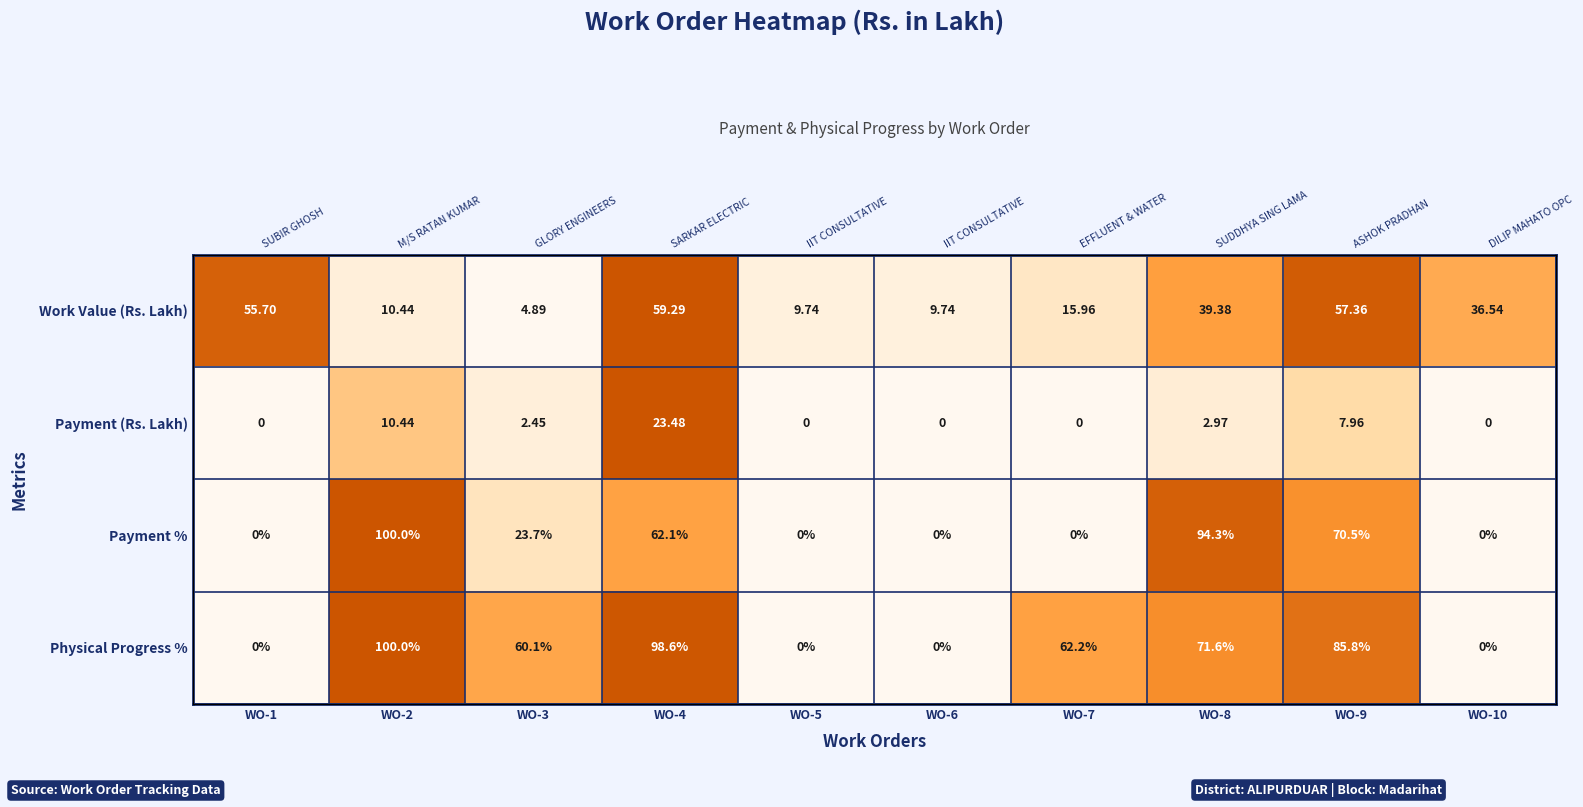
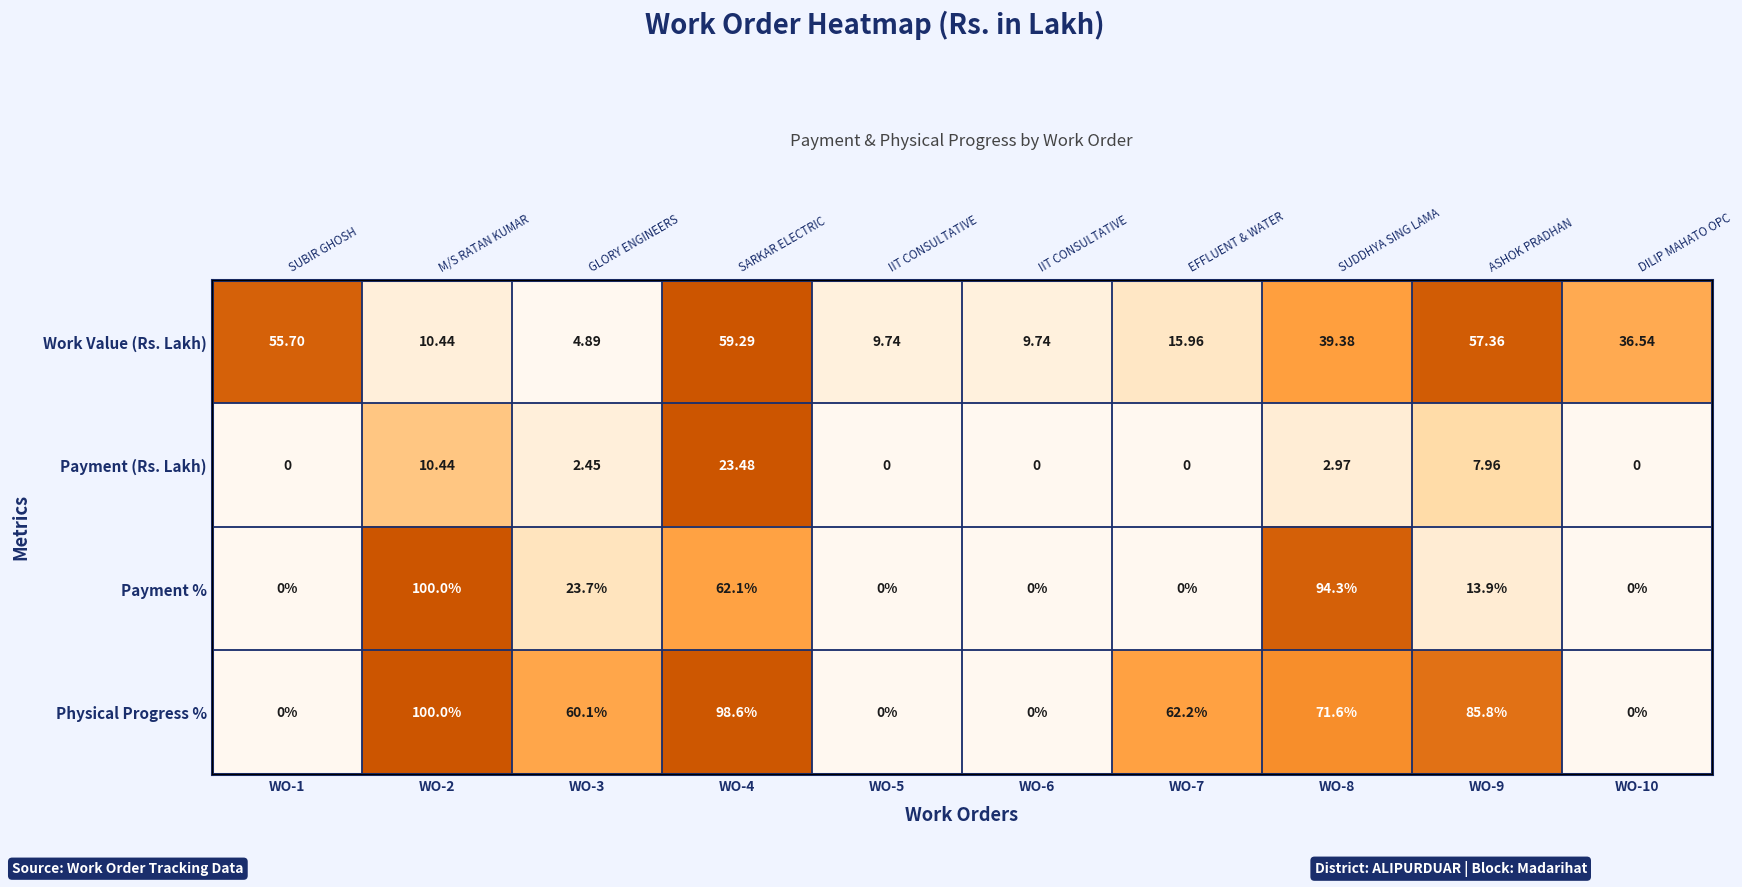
Payment %, WO-9: 70.5% -> 13.9%
